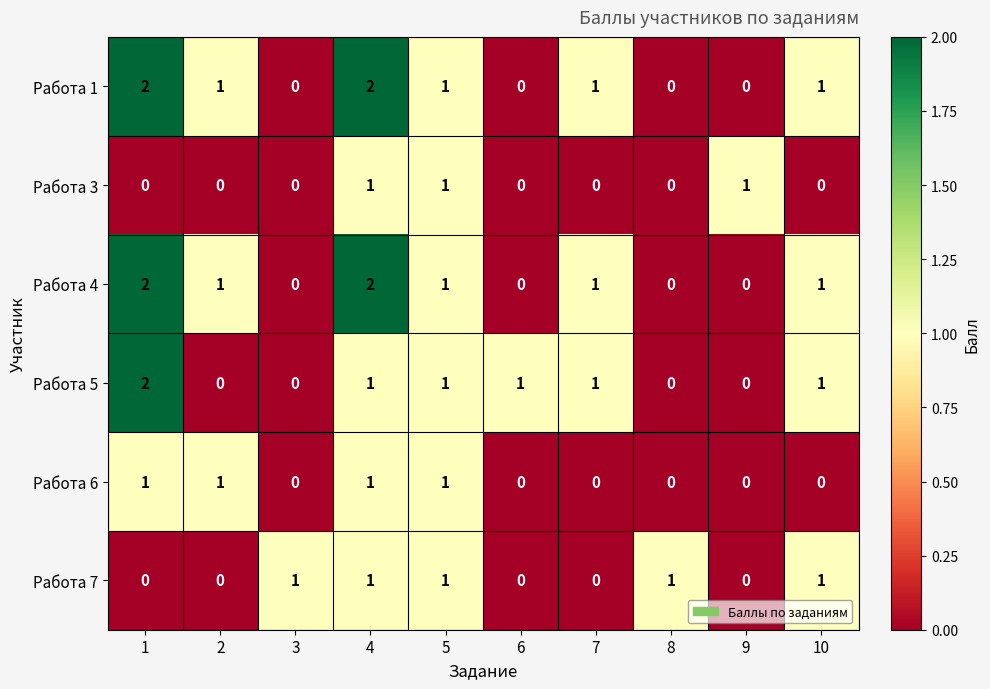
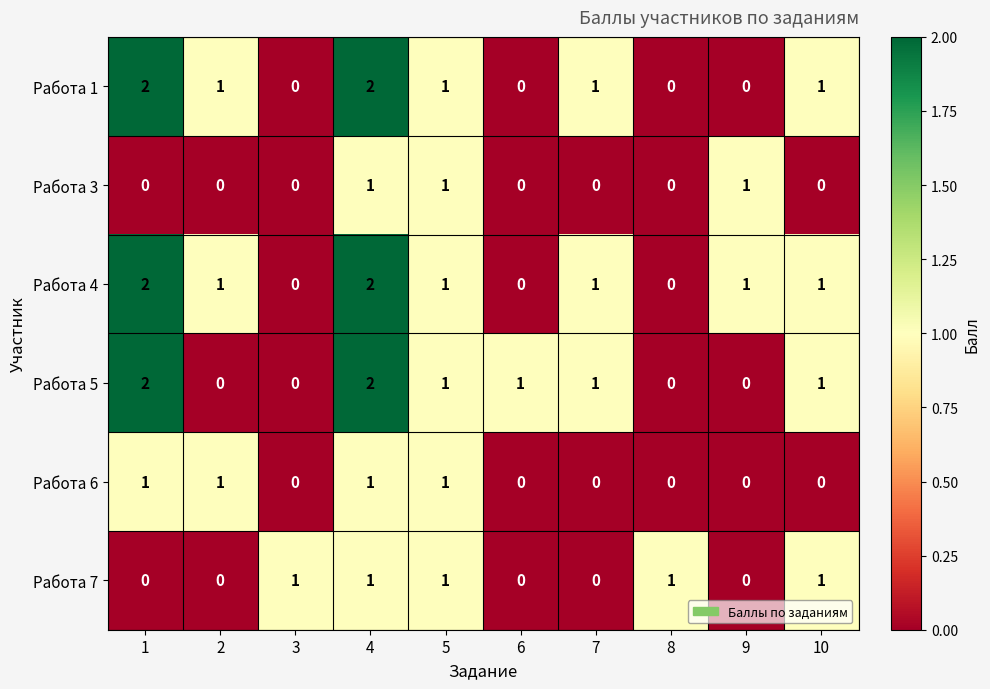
Работа 4, 9: 0 -> 1
Работа 5, 4: 1 -> 2
